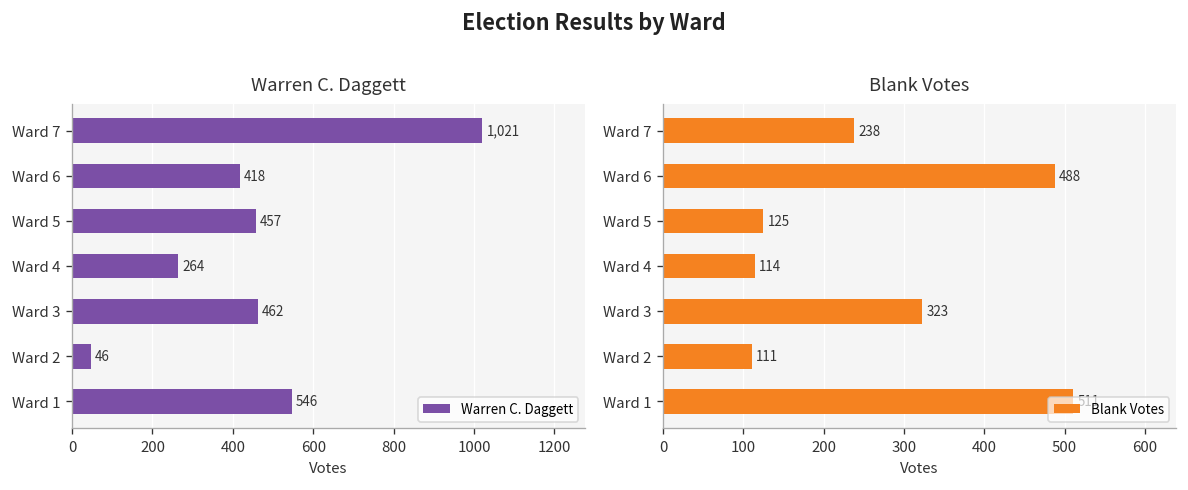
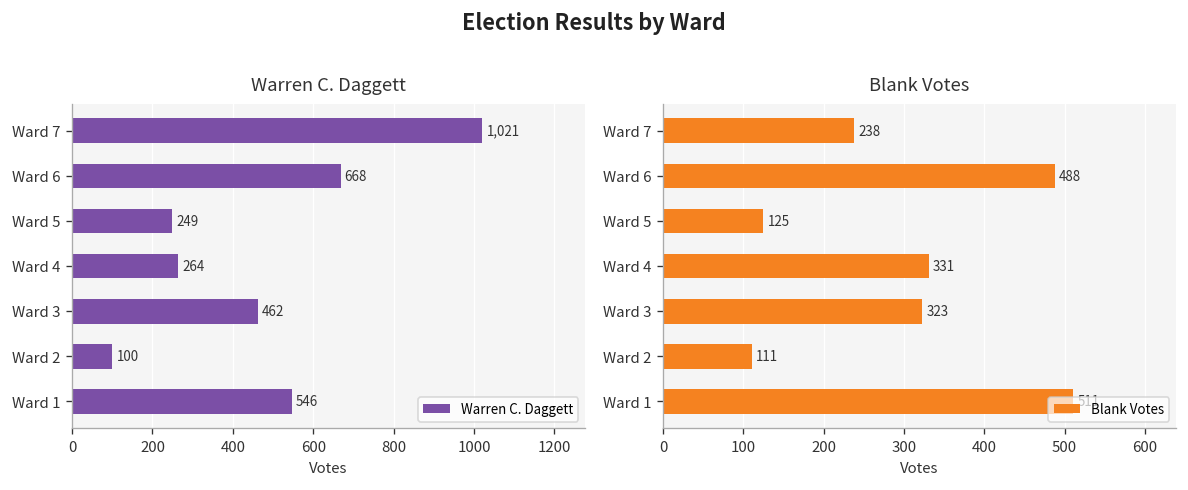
Warren C. Daggett, Ward 6: 418 -> 668
Warren C. Daggett, Ward 5: 457 -> 249
Warren C. Daggett, Ward 2: 46 -> 100
Blank Votes, Ward 4: 114 -> 331
